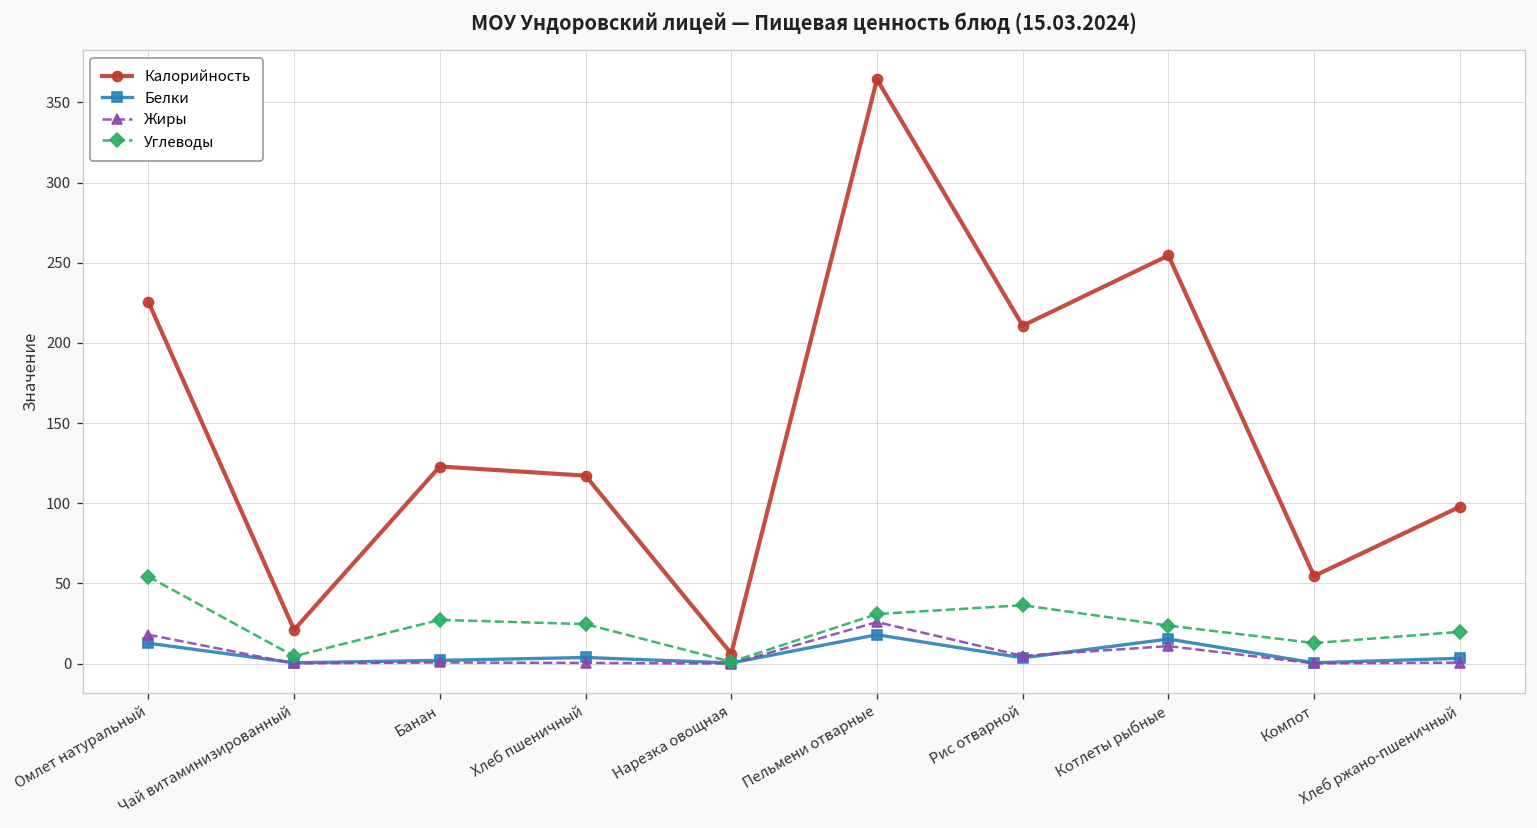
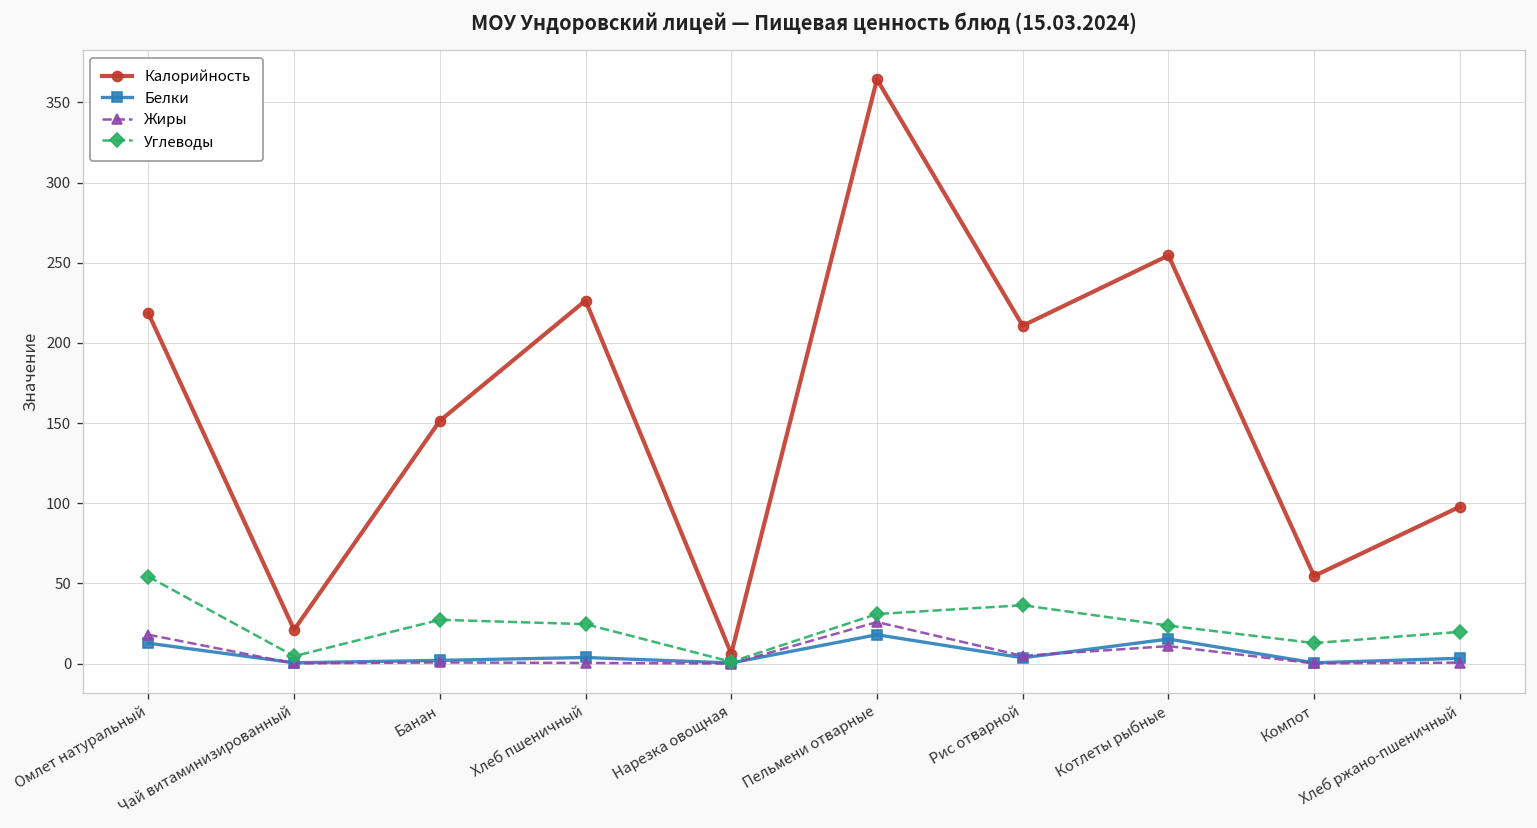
Калорийность, Омлет натуральный: 226 -> 218
Калорийность, Банан: 123 -> 151
Калорийность, Хлеб пшеничный: 117 -> 226
